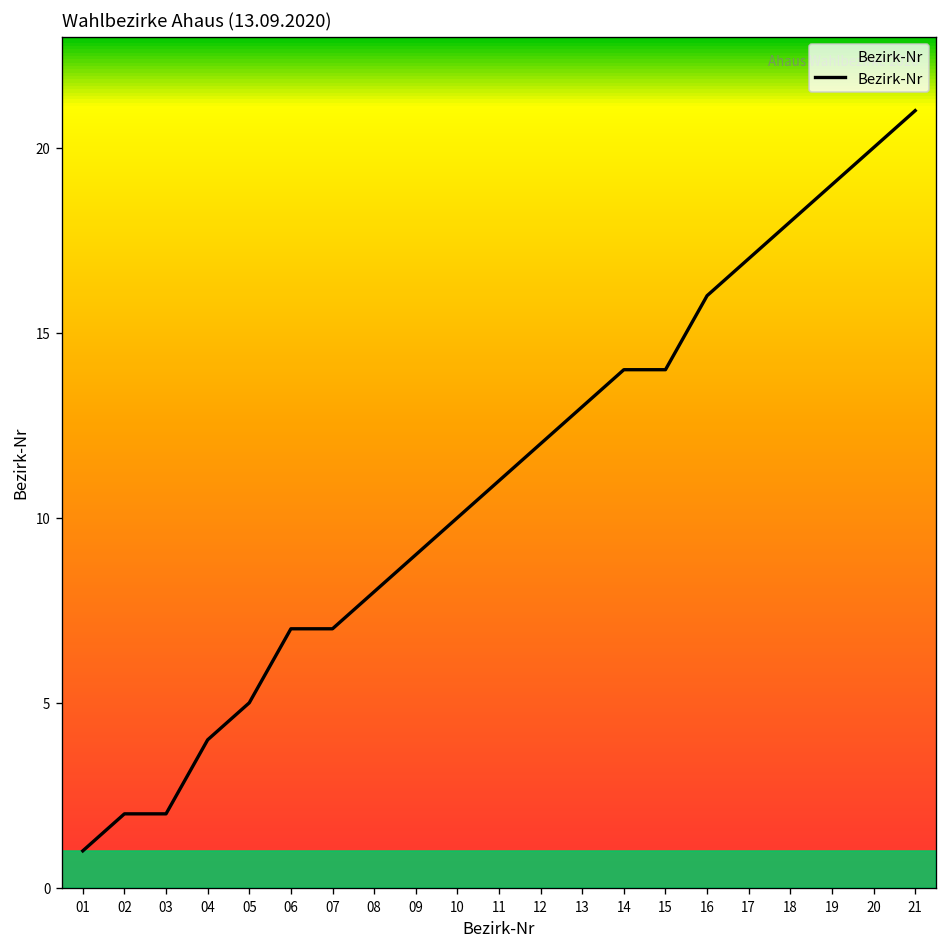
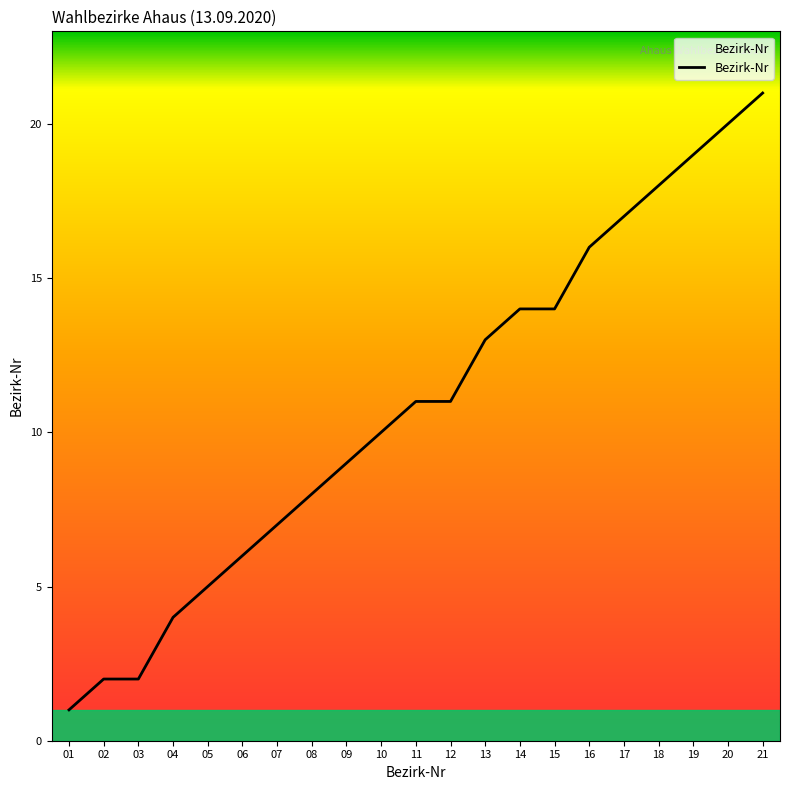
06: 7 -> 6
12: 12 -> 11
